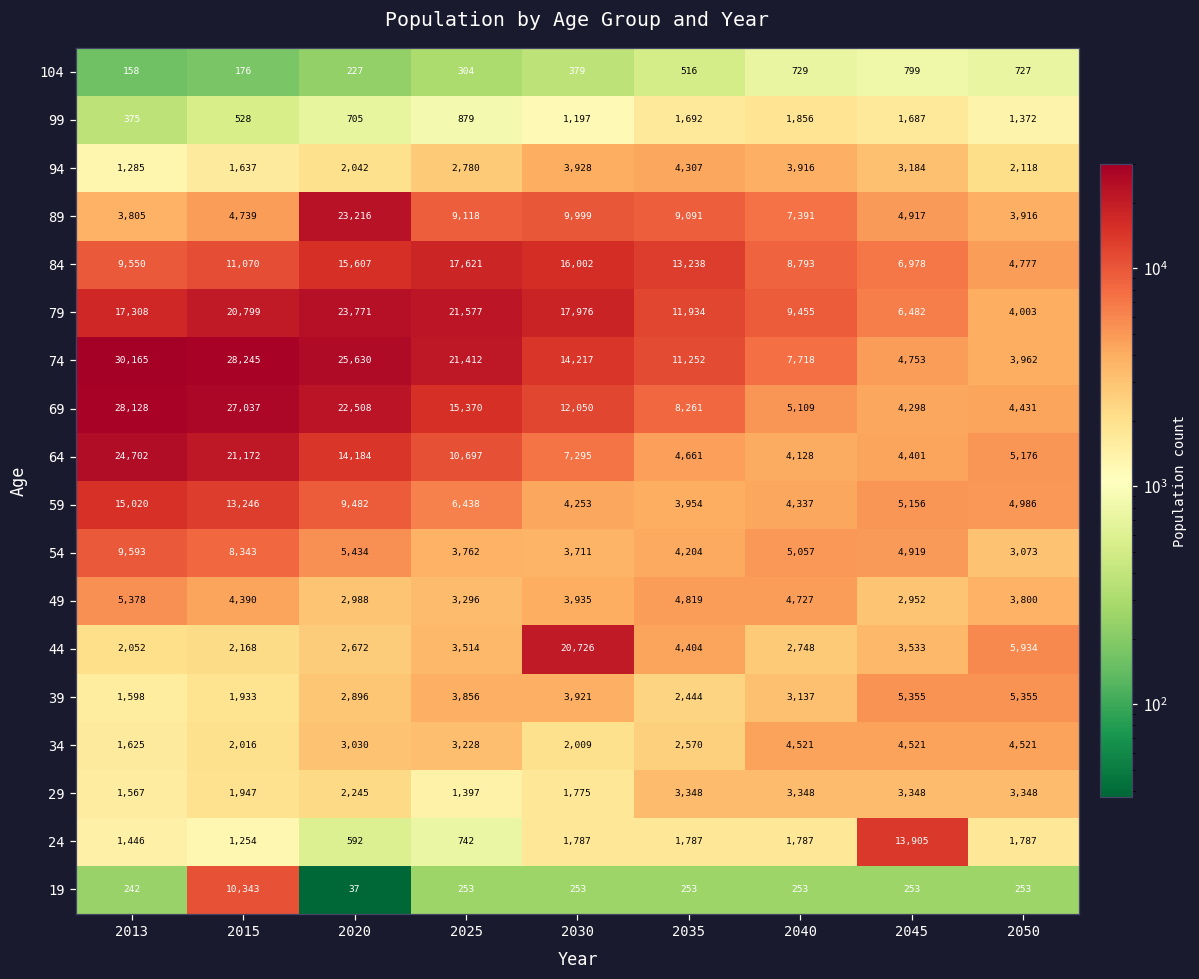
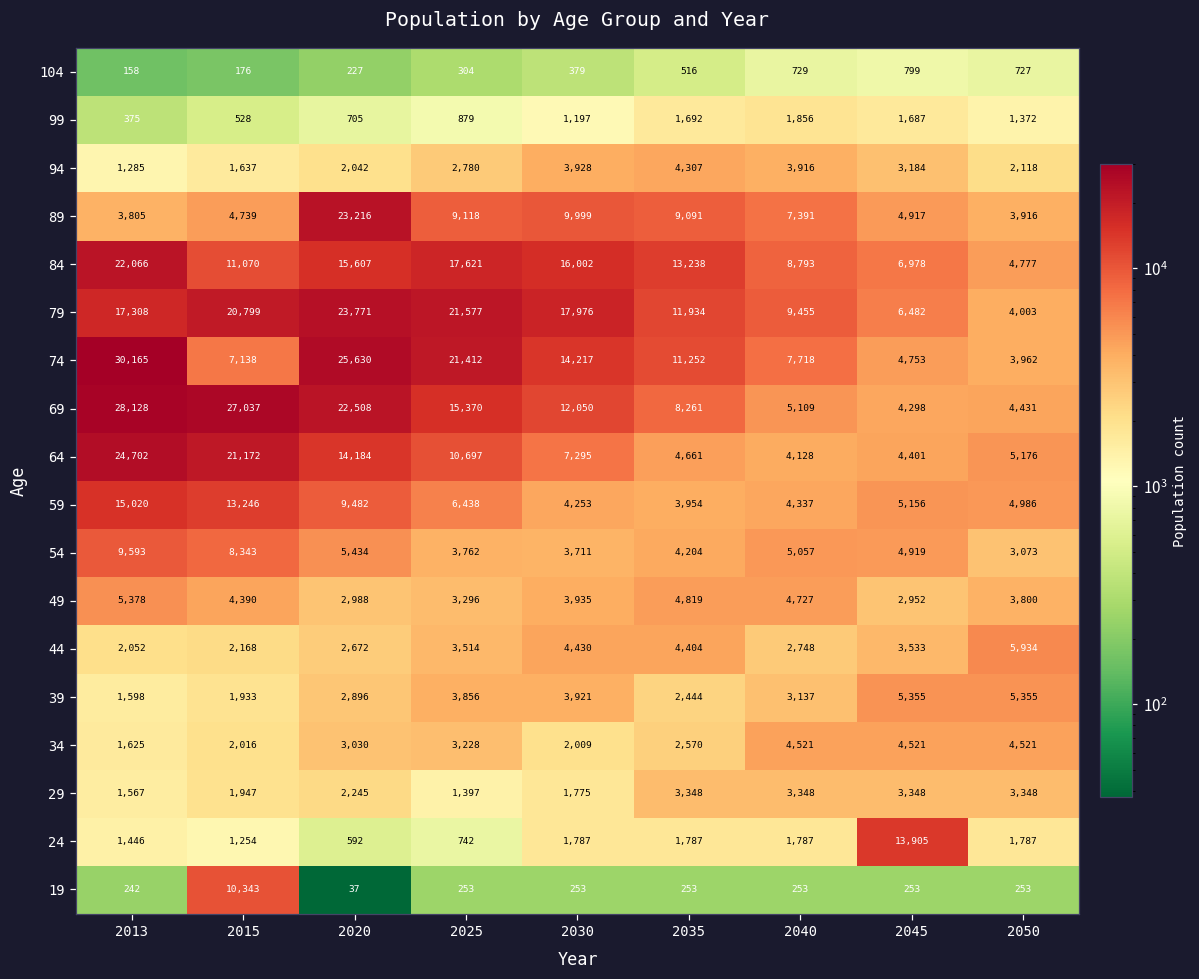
84, 2013: 9,550 -> 22,066
74, 2015: 28,245 -> 7,138
44, 2030: 20,726 -> 4,430
